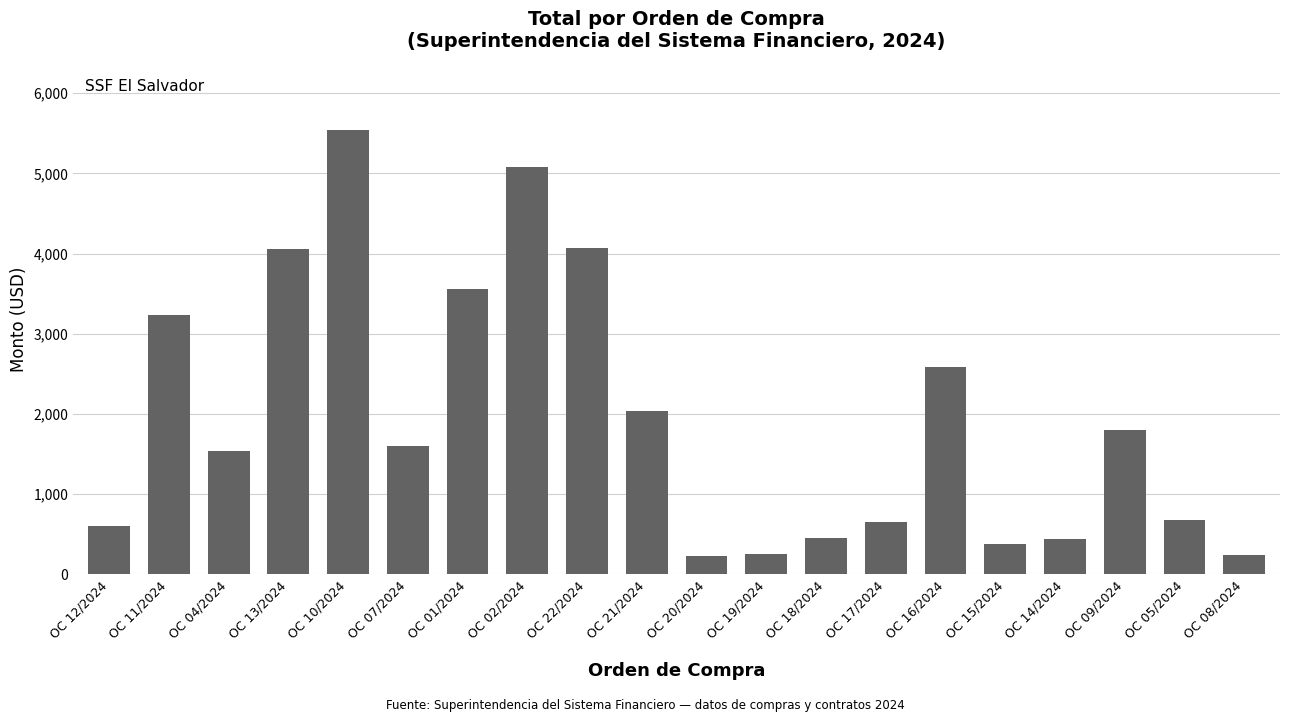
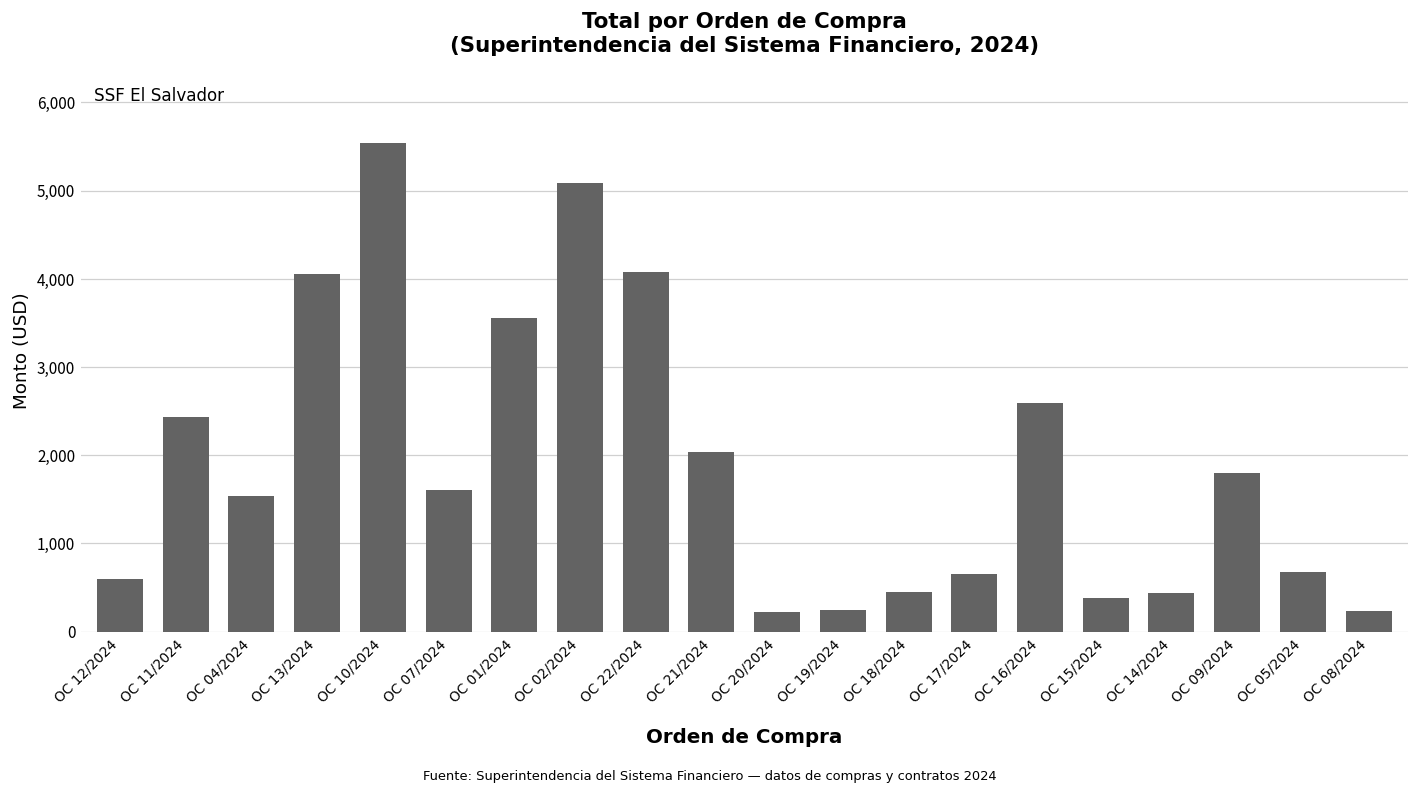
OC 11/2024: 3,200 -> 2,400
